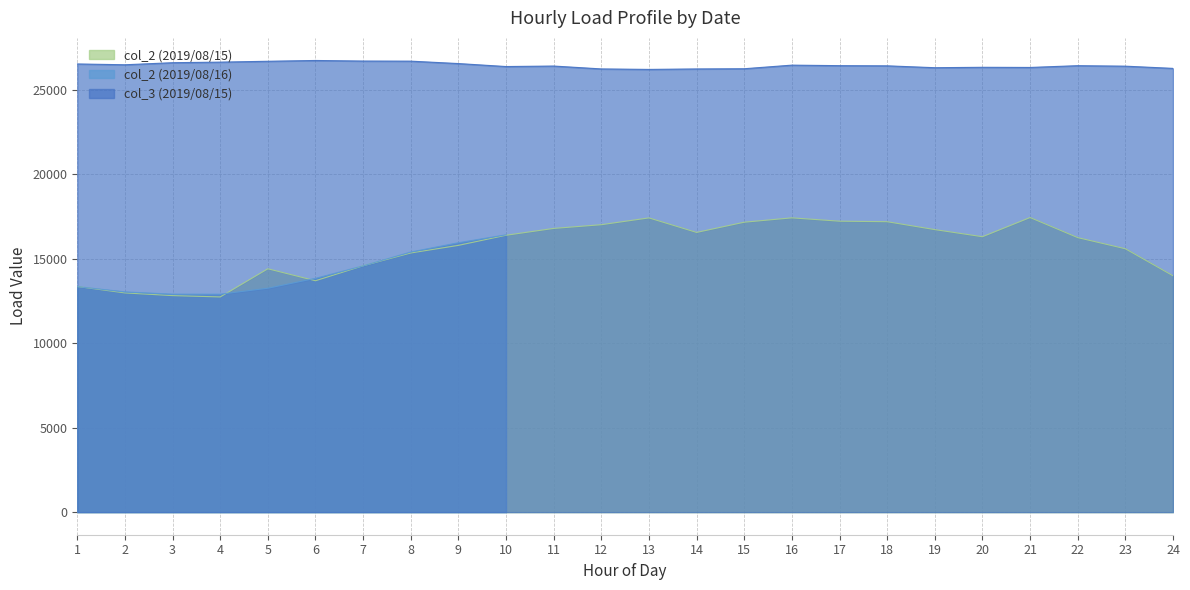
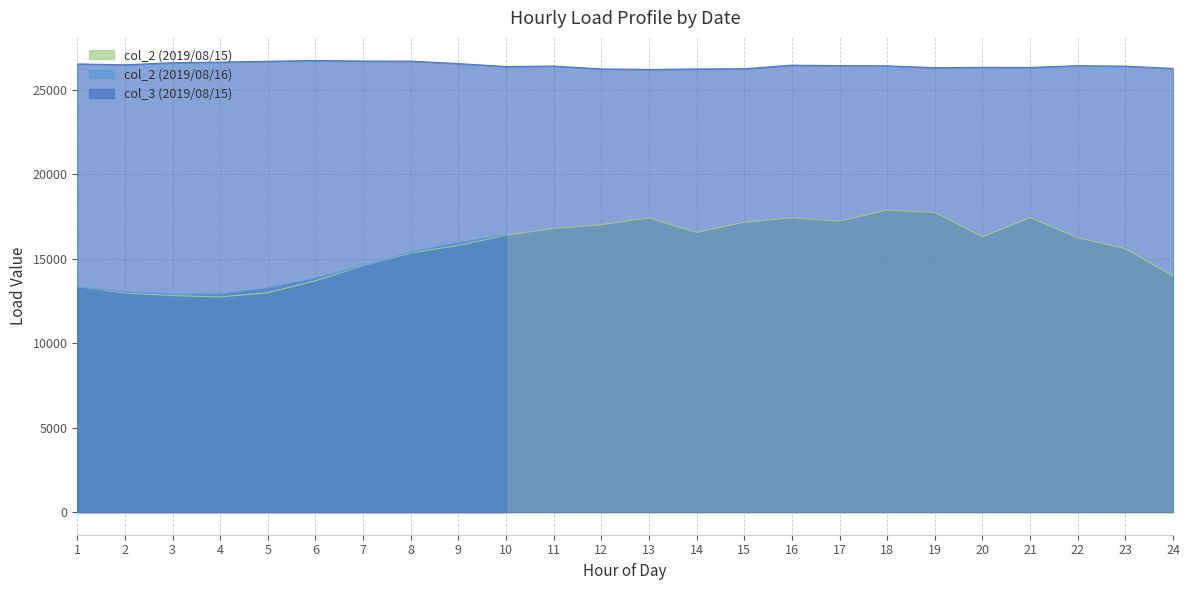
col_2 (2019/08/15), 5: 14400 -> 13000
col_2 (2019/08/15), 18: 17200 -> 17900
col_2 (2019/08/15), 19: 16700 -> 17700
